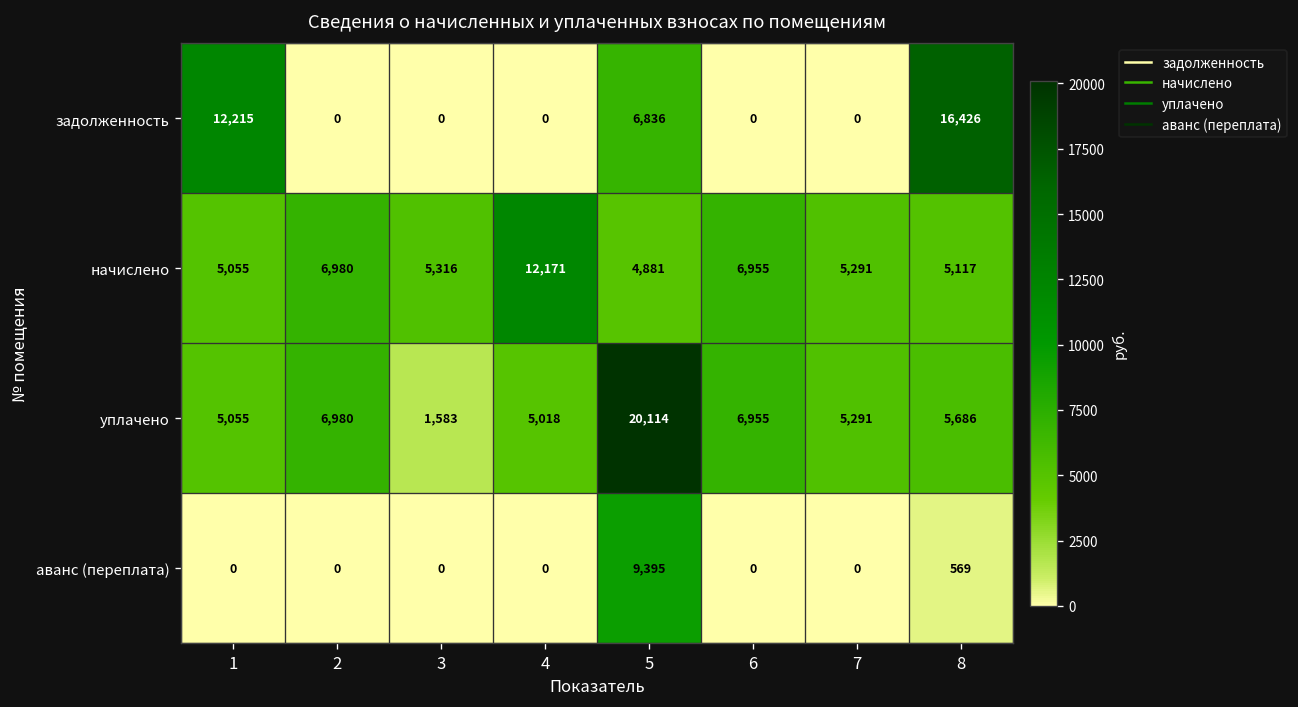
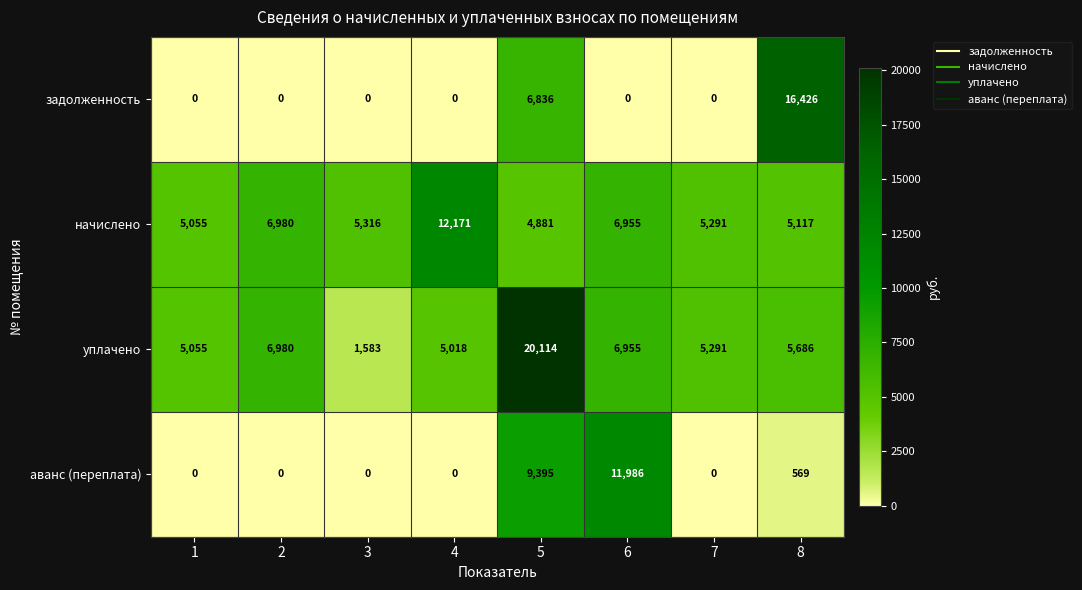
задолженность, 1: 12,215 -> 0
аванс (переплата), 6: 0 -> 11,986
